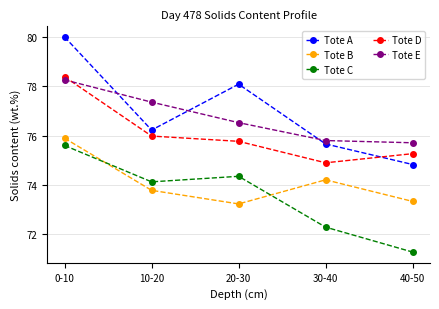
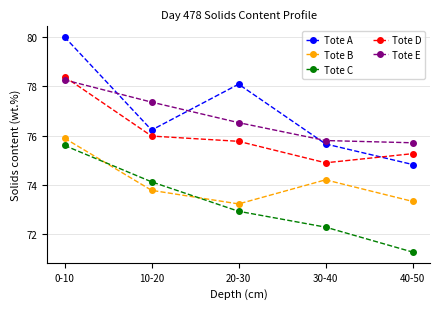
Tote C, 20-30: 74.4 -> 72.9
